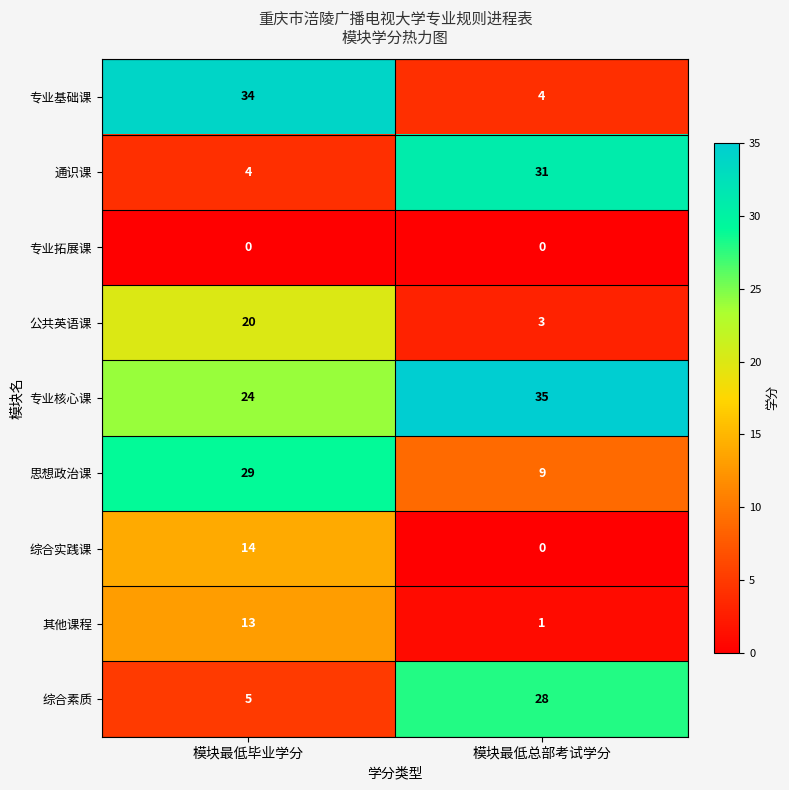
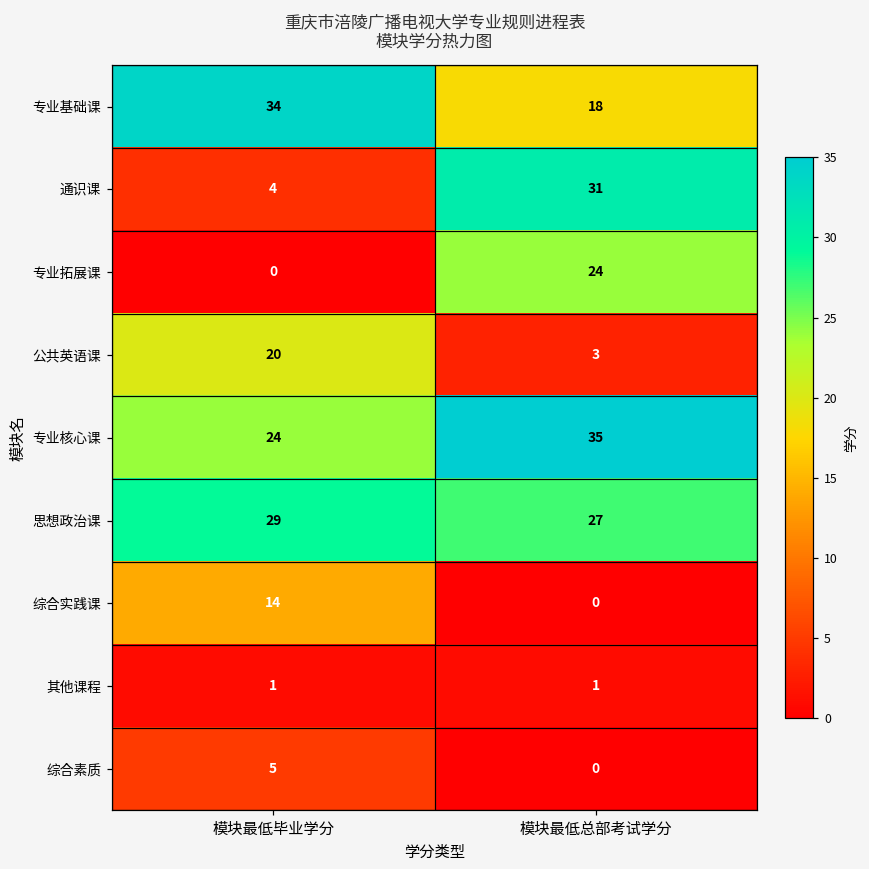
专业基础课, 模块最低总部考试学分: 4 -> 18
专业拓展课, 模块最低总部考试学分: 0 -> 24
思想政治课, 模块最低总部考试学分: 9 -> 27
其他课程, 模块最低毕业学分: 13 -> 1
综合素质, 模块最低总部考试学分: 28 -> 0
